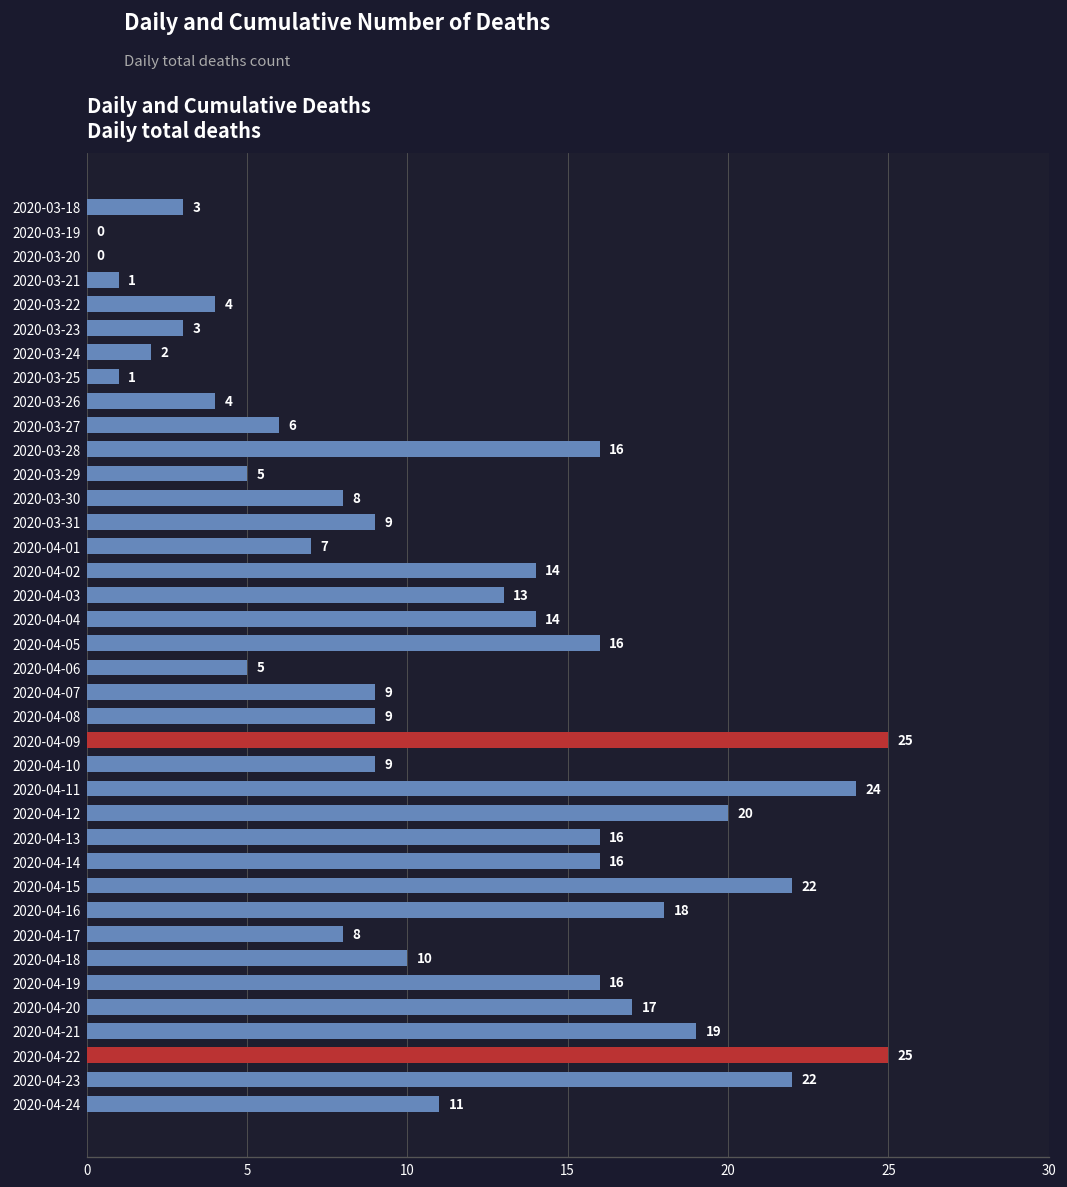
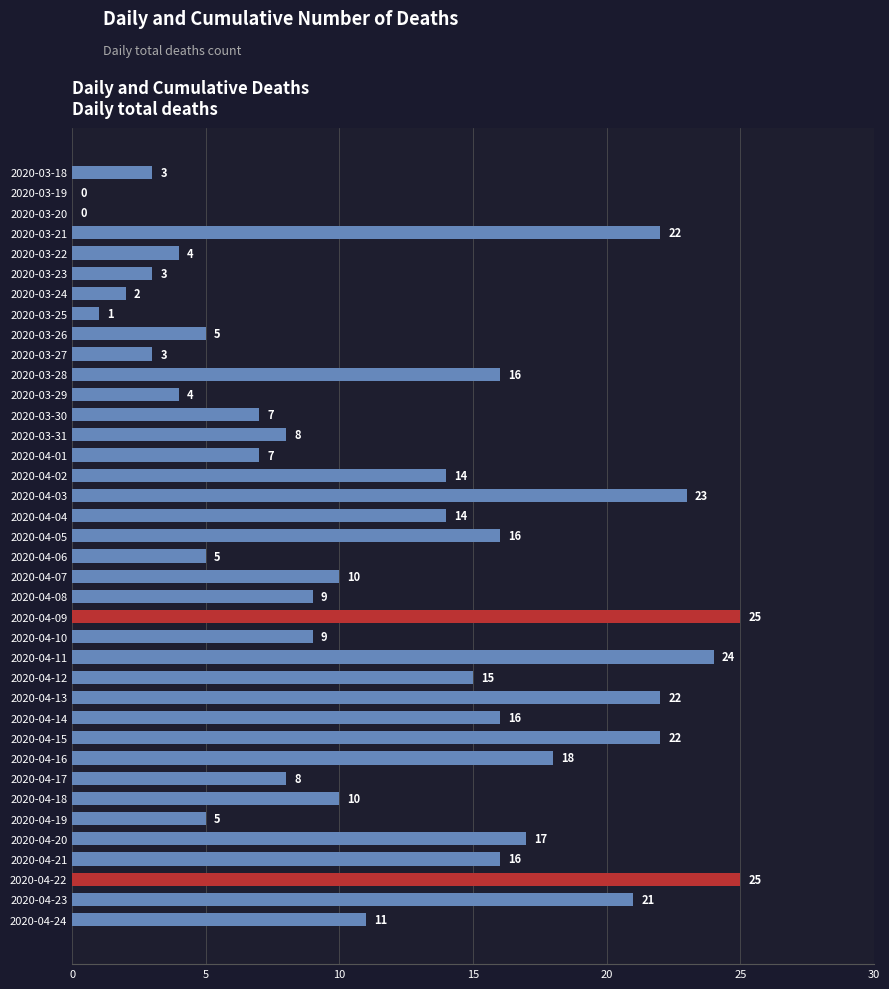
2020-03-21: 1 -> 22
2020-03-26: 4 -> 5
2020-03-27: 6 -> 3
2020-03-29: 5 -> 4
2020-03-30: 8 -> 7
2020-03-31: 9 -> 8
2020-04-03: 13 -> 23
2020-04-07: 9 -> 10
2020-04-12: 20 -> 15
2020-04-13: 16 -> 22
2020-04-19: 16 -> 5
2020-04-21: 19 -> 16
2020-04-23: 22 -> 21
